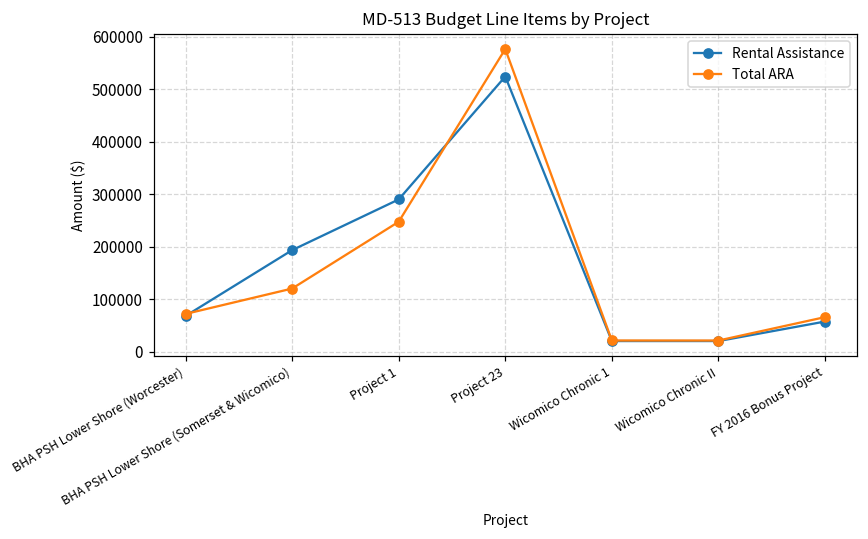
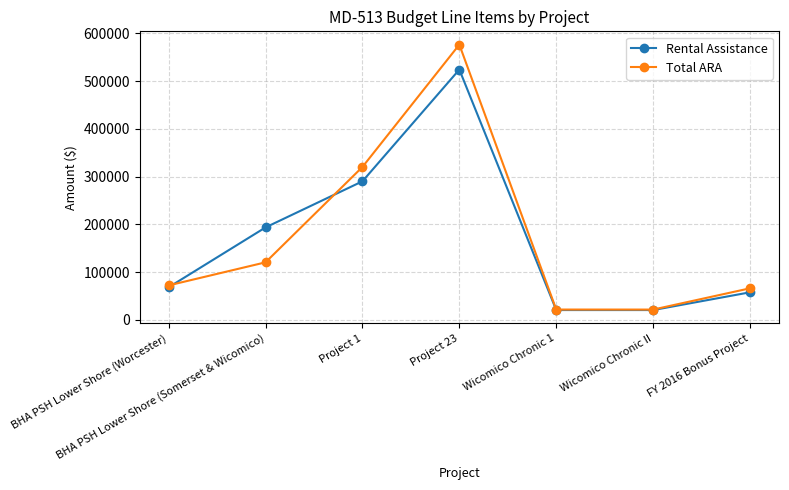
Total ARA, Project 1: 250000 -> 320000
